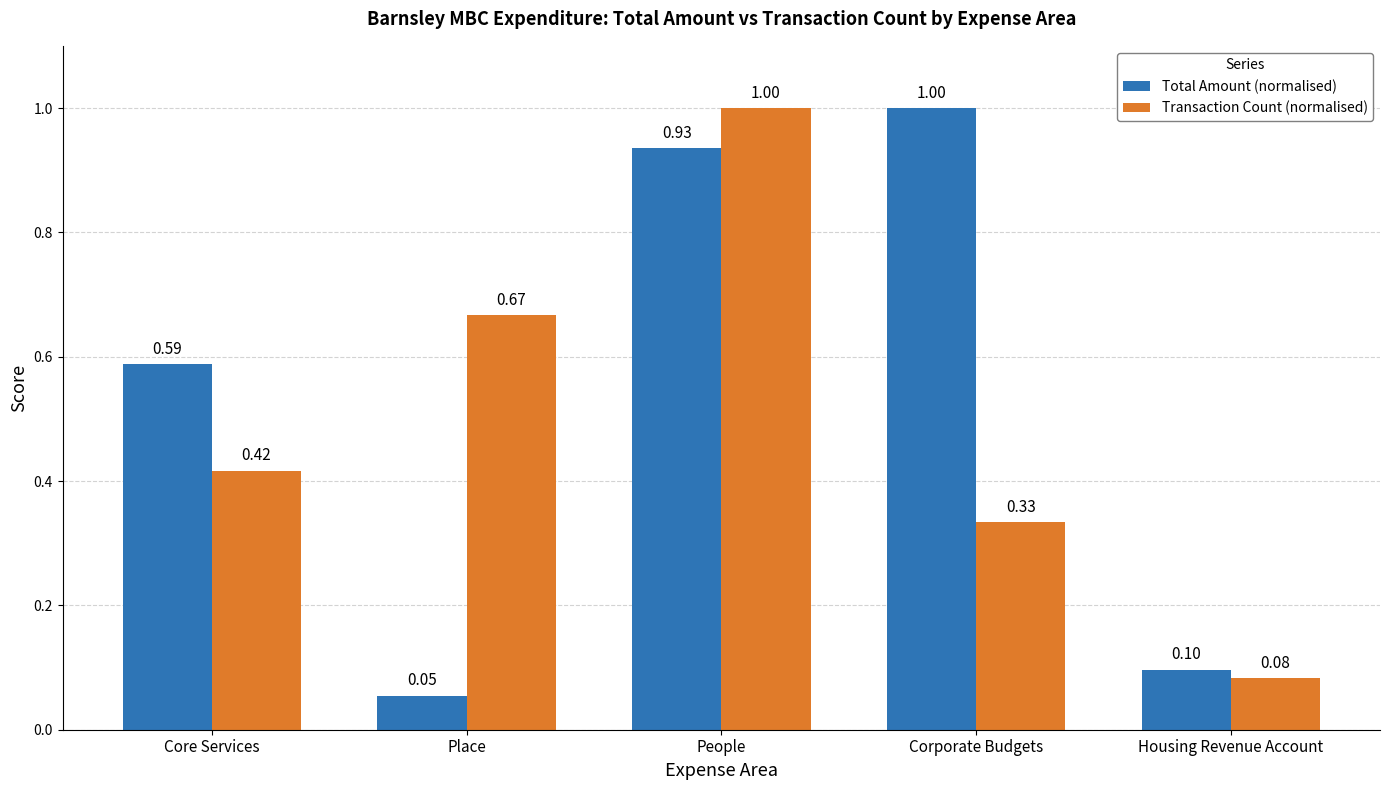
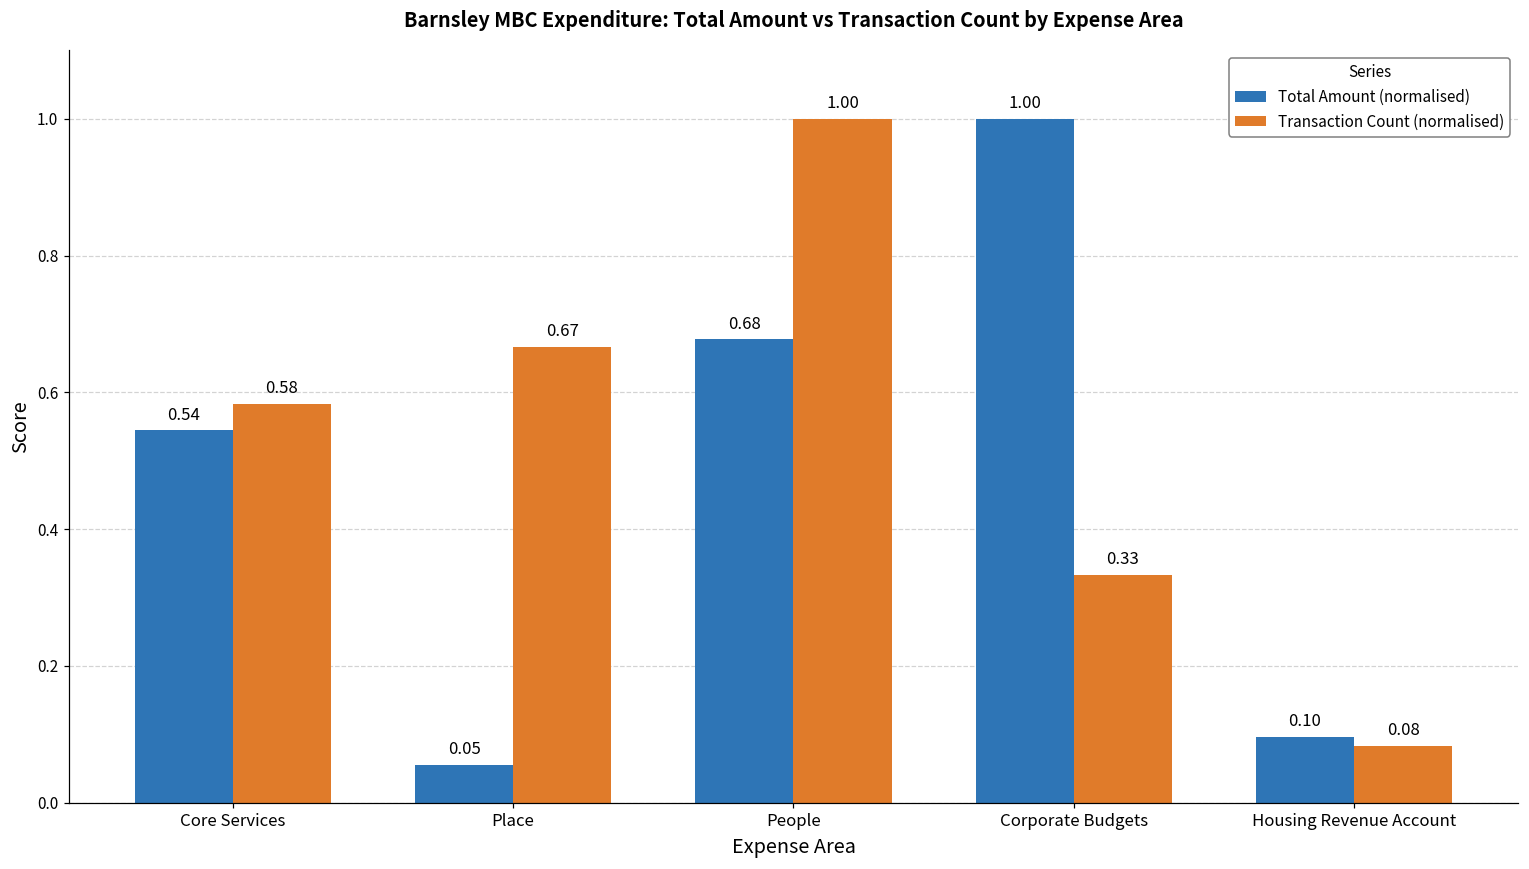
Total Amount (normalised), Core Services: 0.59 -> 0.54
Transaction Count (normalised), Core Services: 0.42 -> 0.58
Total Amount (normalised), People: 0.93 -> 0.68
